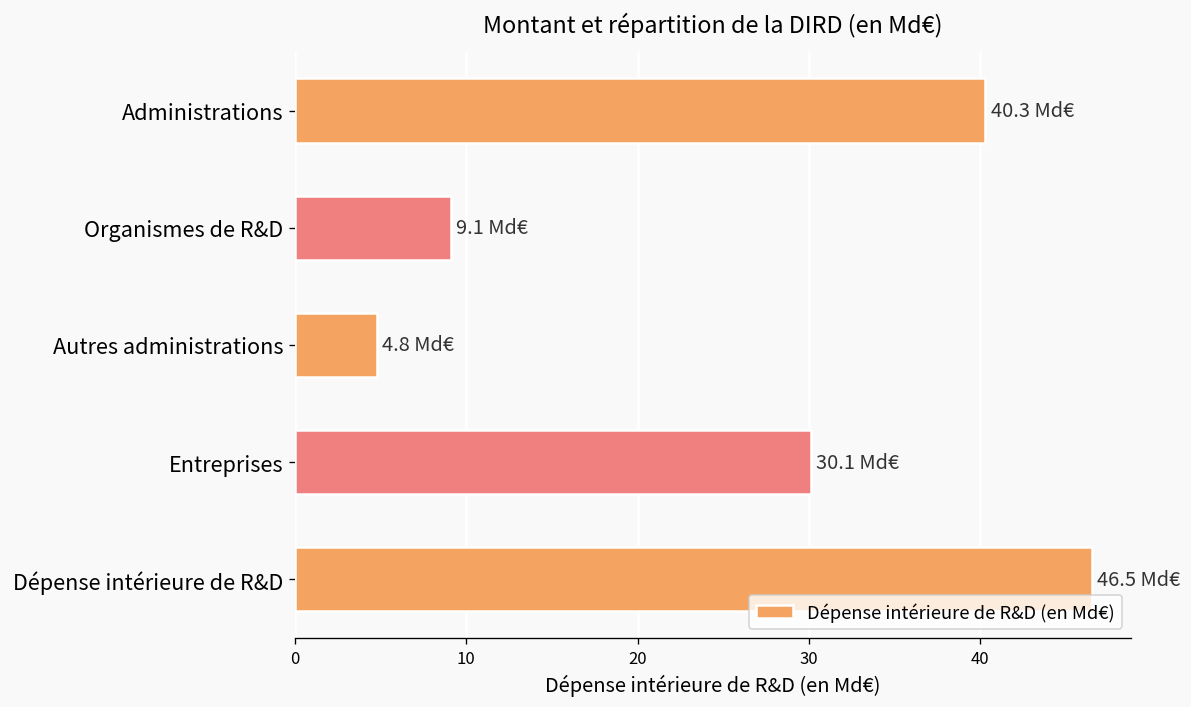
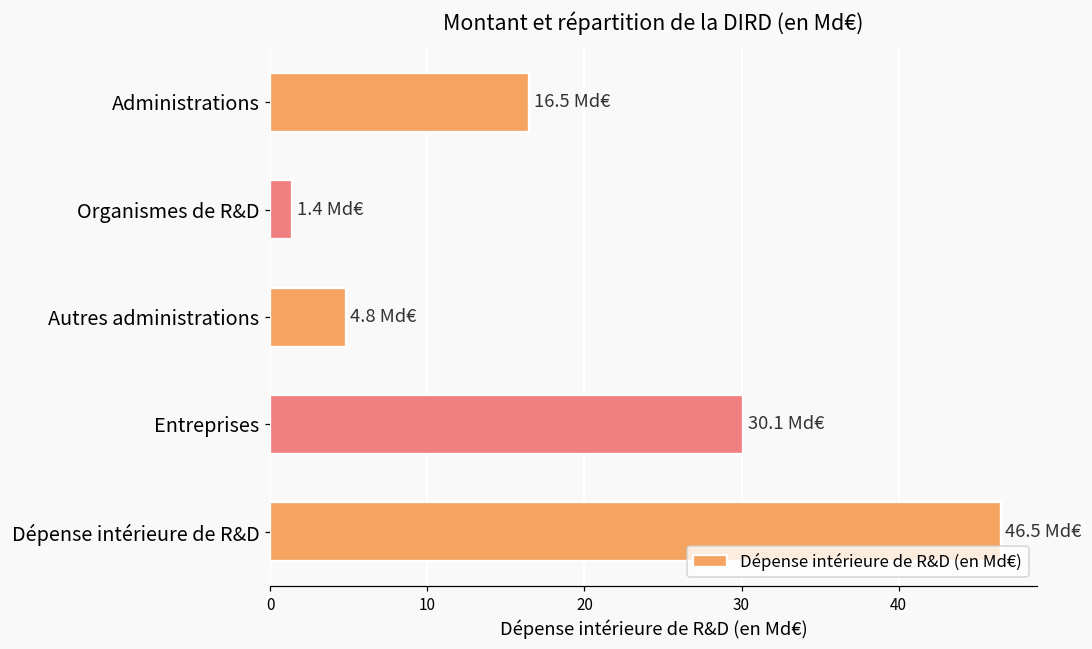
Administrations: 40.3 -> 16.5
Organismes de R&D: 9.1 -> 1.4
